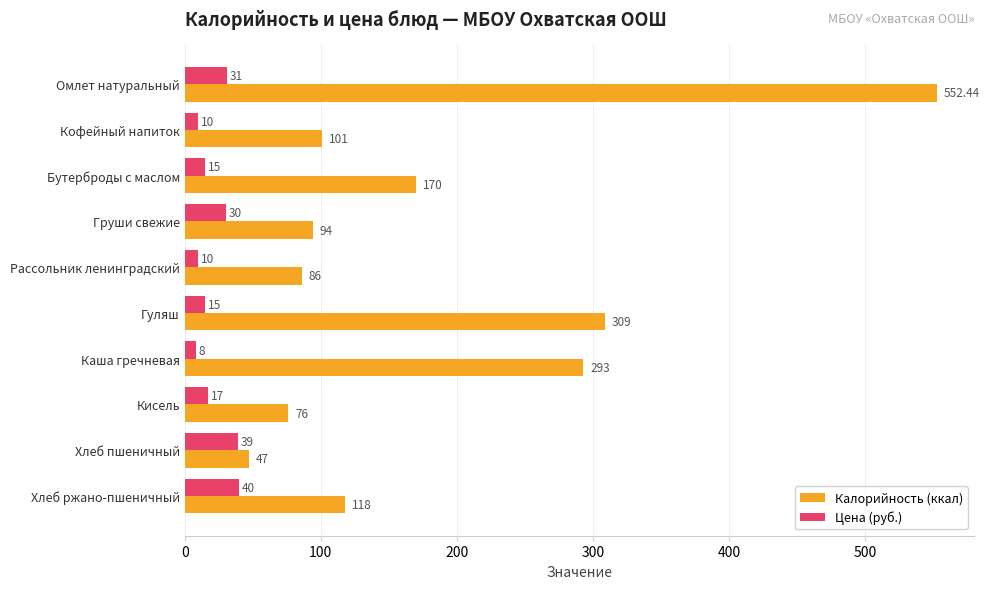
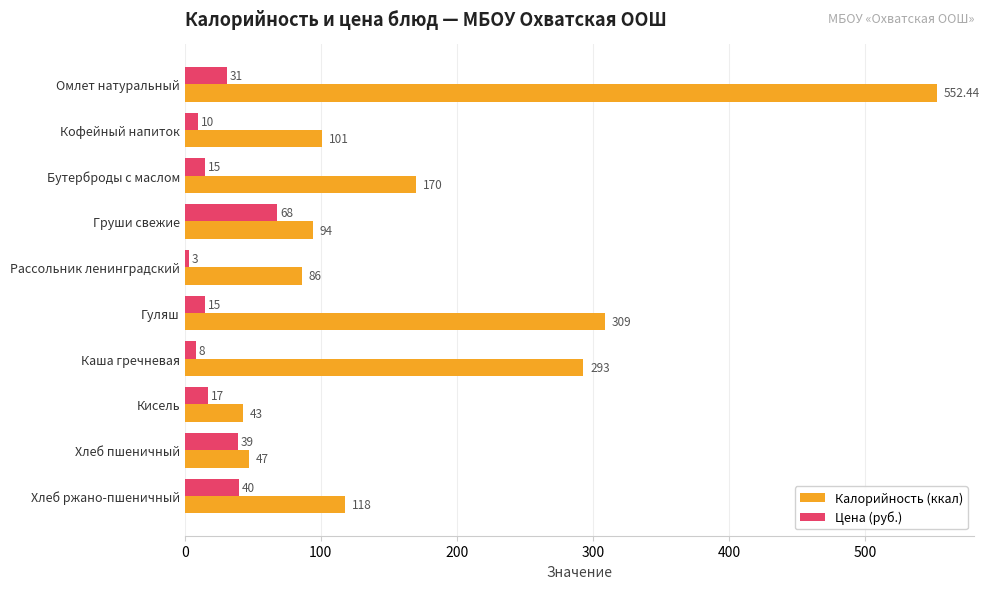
Цена (руб.), Груши свежие: 30 -> 68
Цена (руб.), Рассольник ленинградский: 10 -> 3
Калорийность (ккал), Кисель: 76 -> 43
